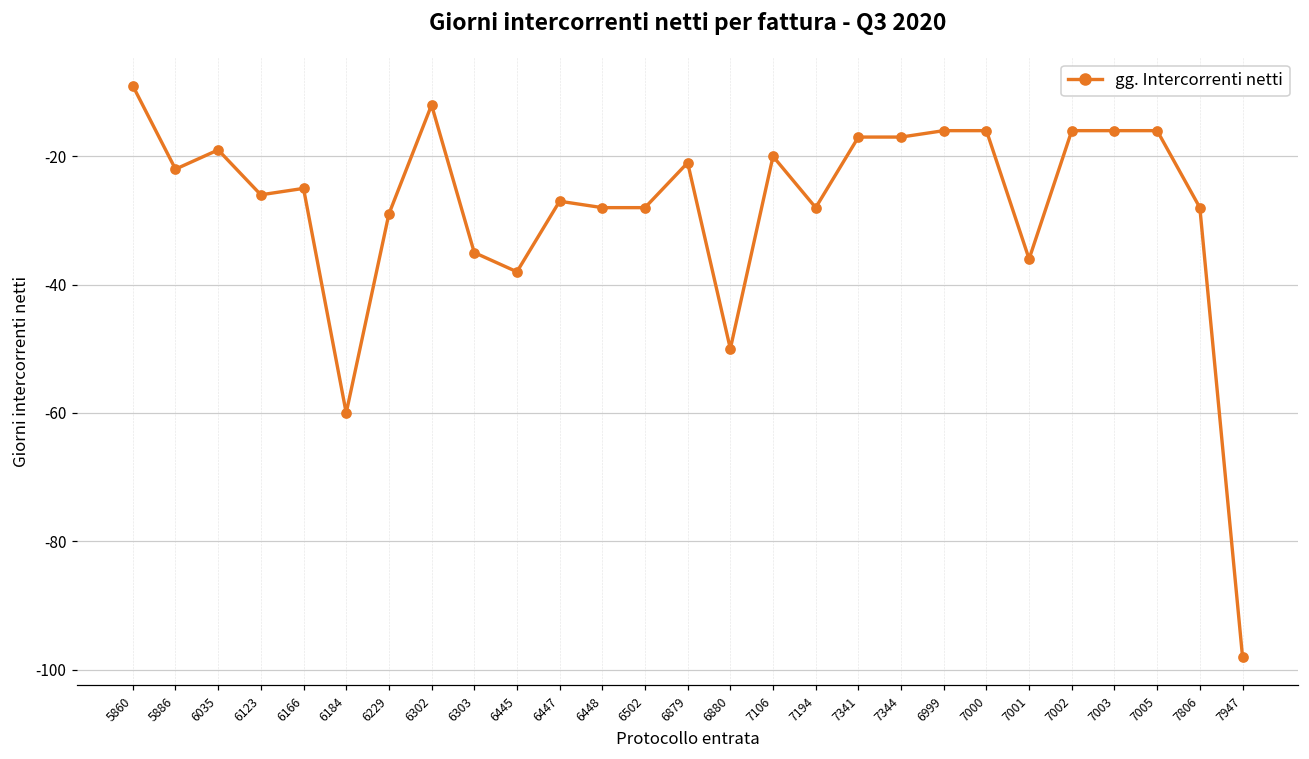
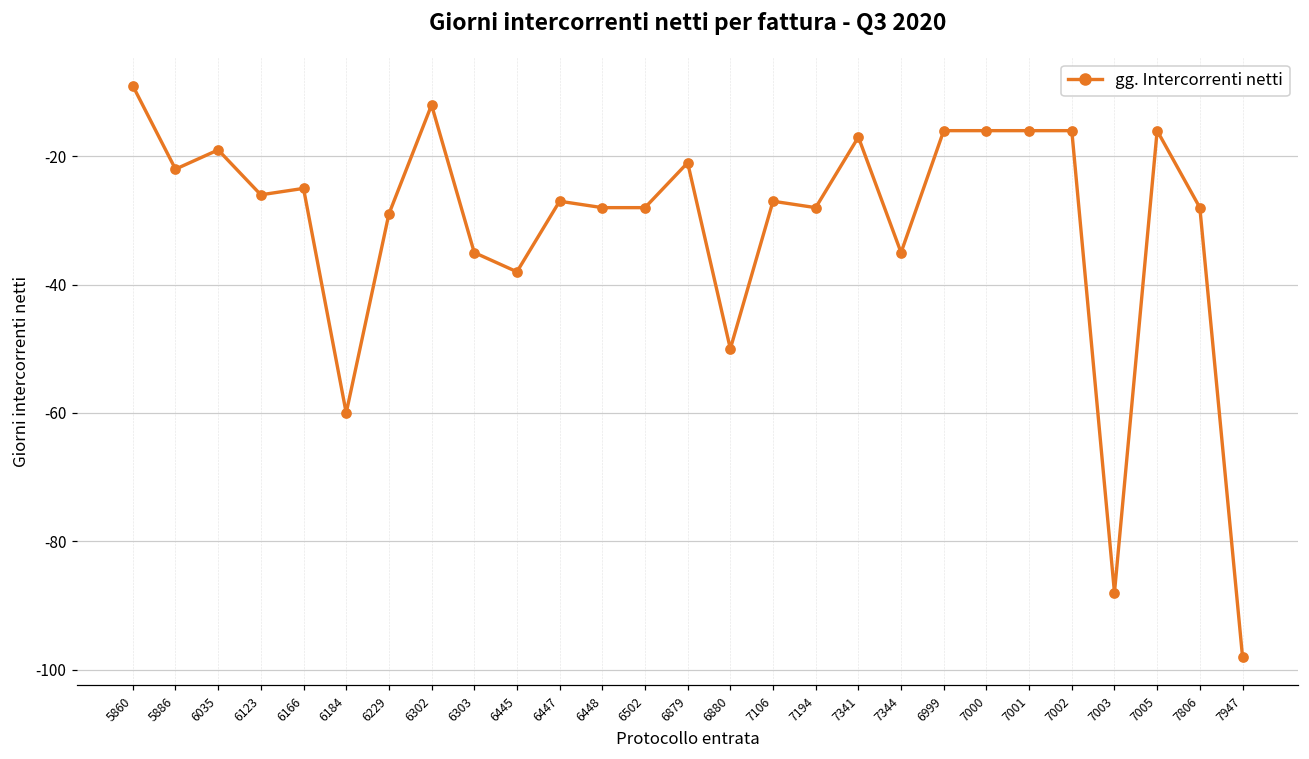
7106: -20 -> -27
7344: -17 -> -35
7001: -36 -> -16
7003: -16 -> -88
